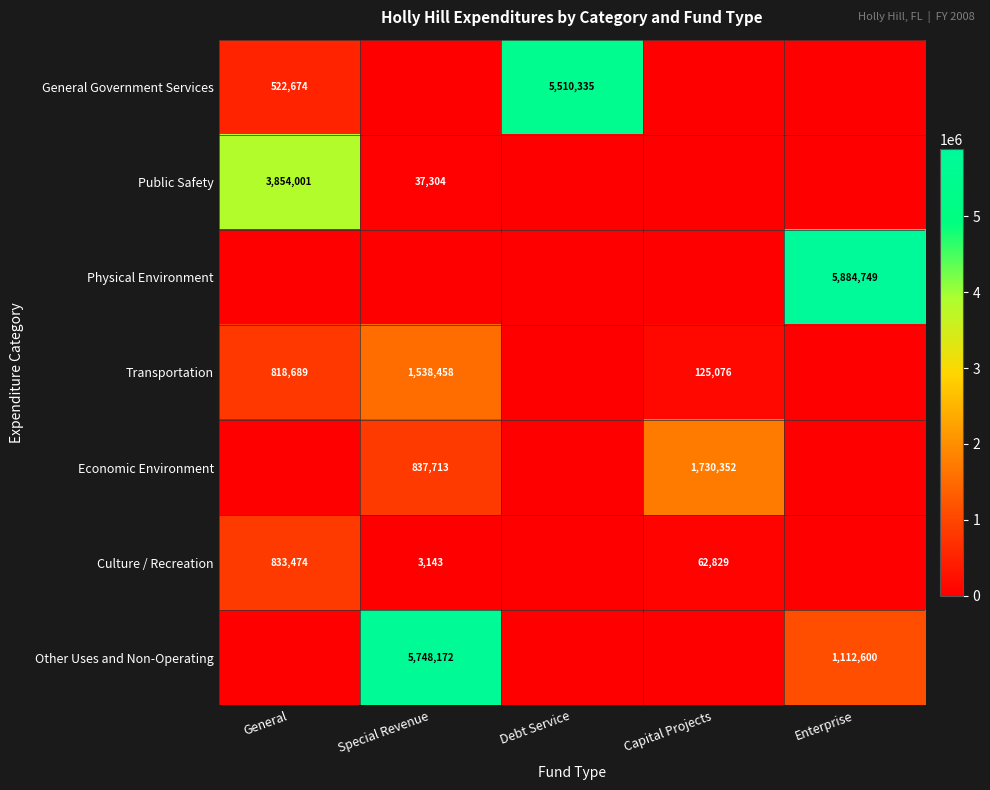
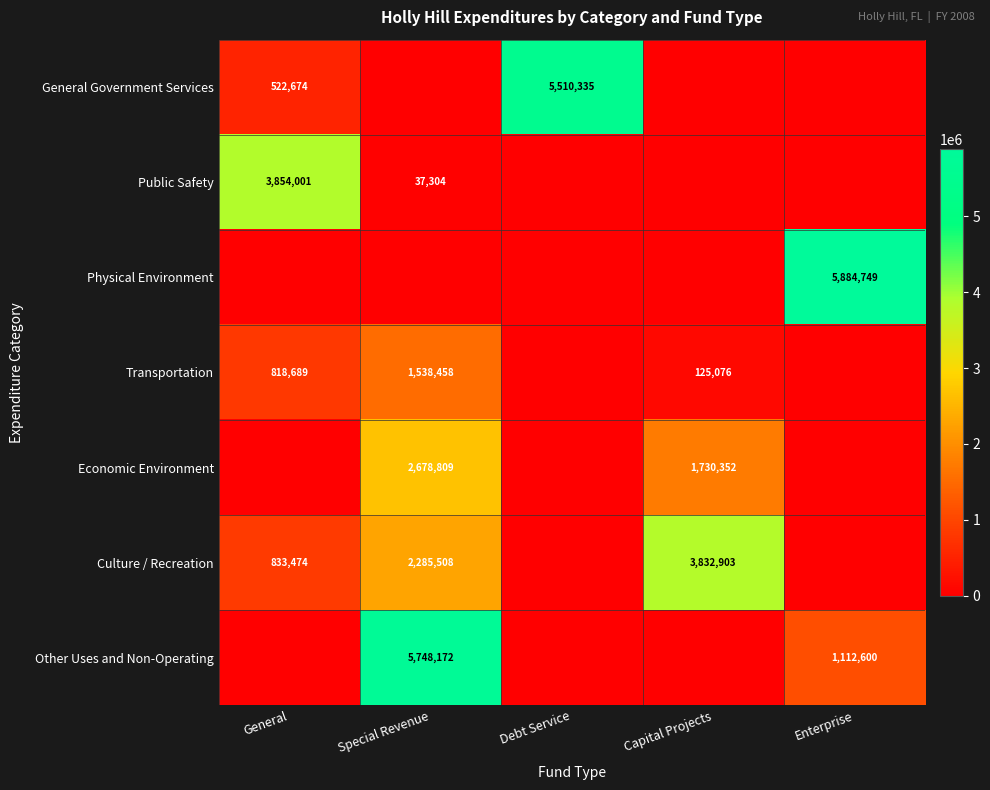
Economic Environment, Special Revenue: 837,713 -> 2,678,809
Culture / Recreation, Special Revenue: 3,143 -> 2,285,508
Culture / Recreation, Capital Projects: 62,829 -> 3,832,903
